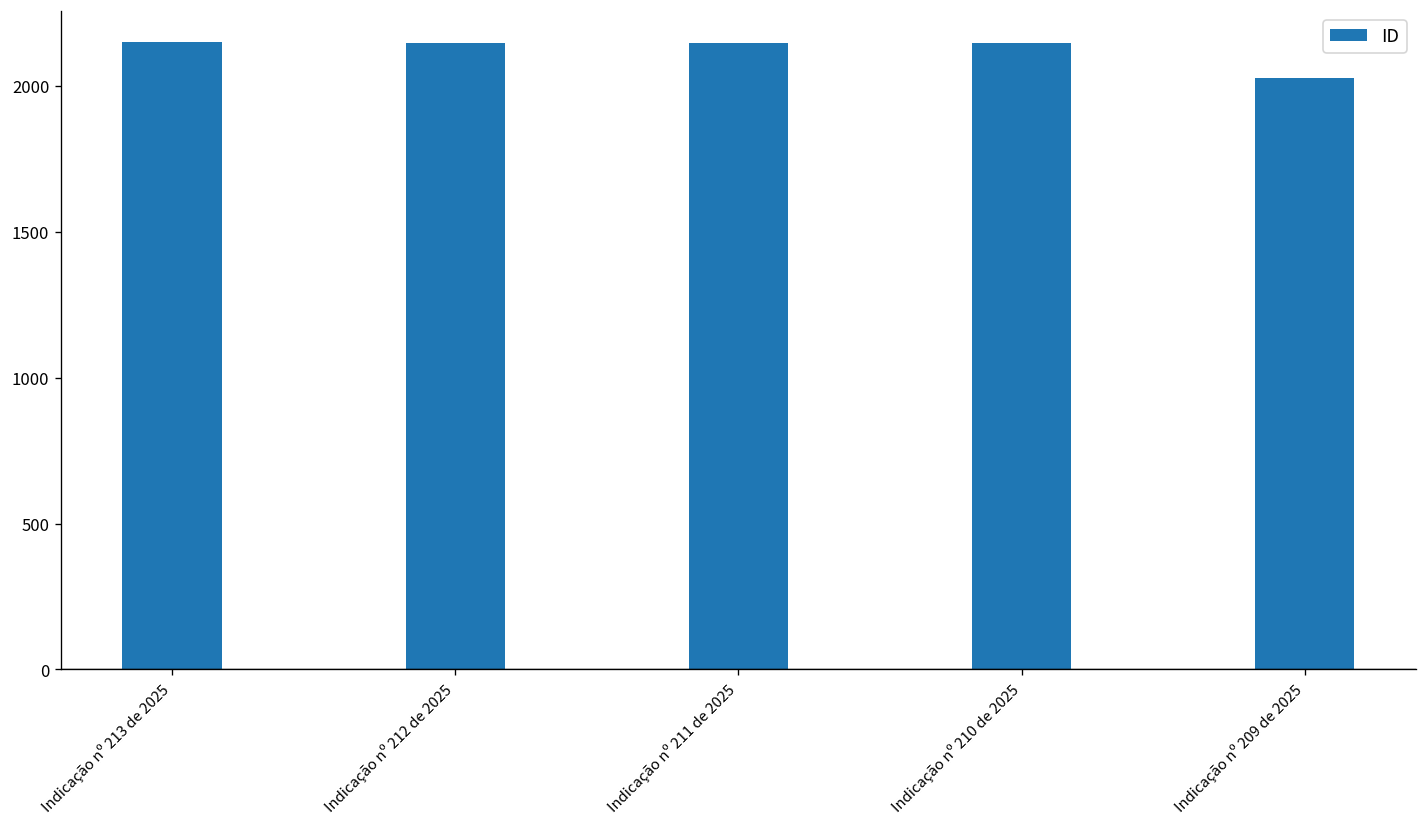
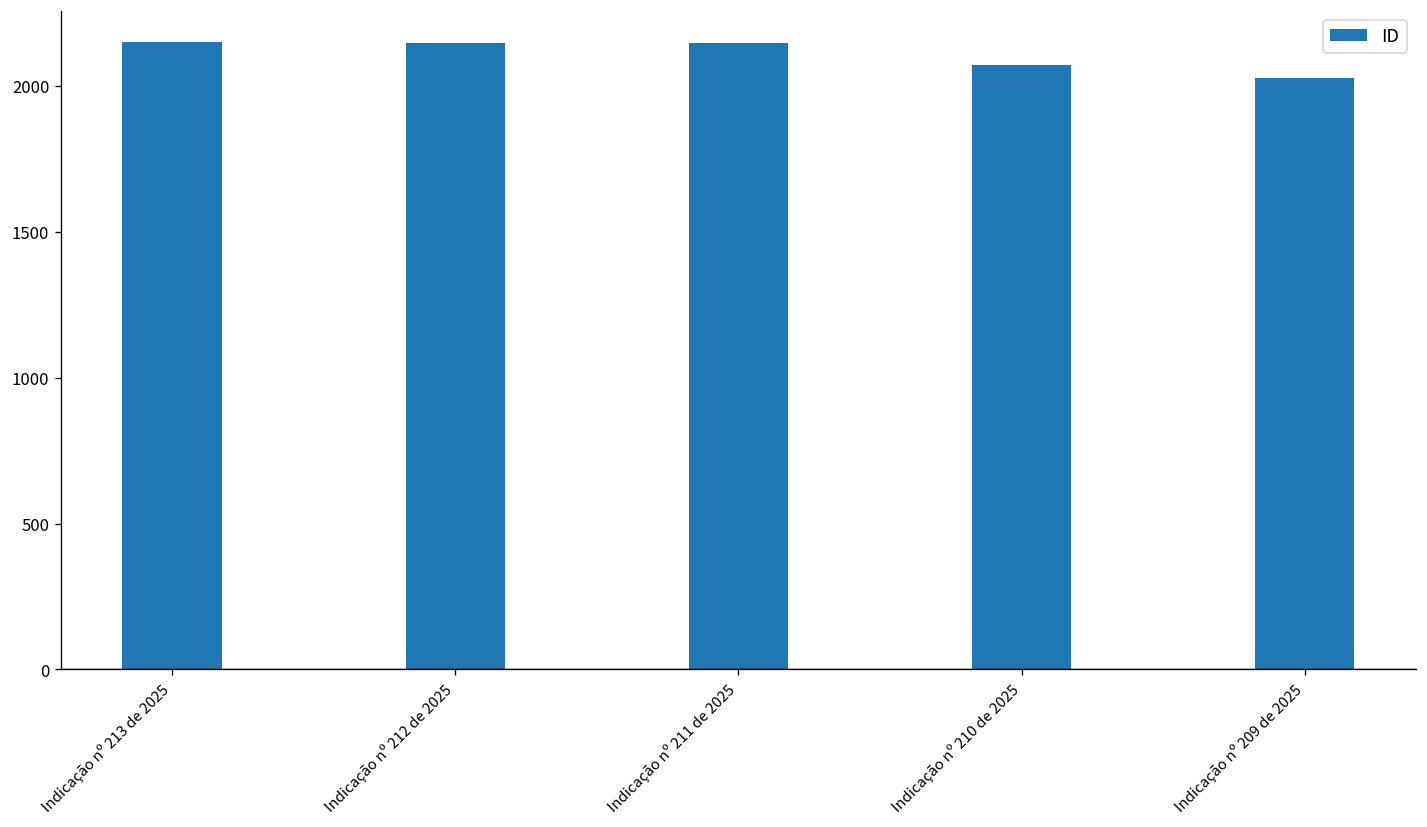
Indicação nº 210 de 2025: 2150 -> 2070
